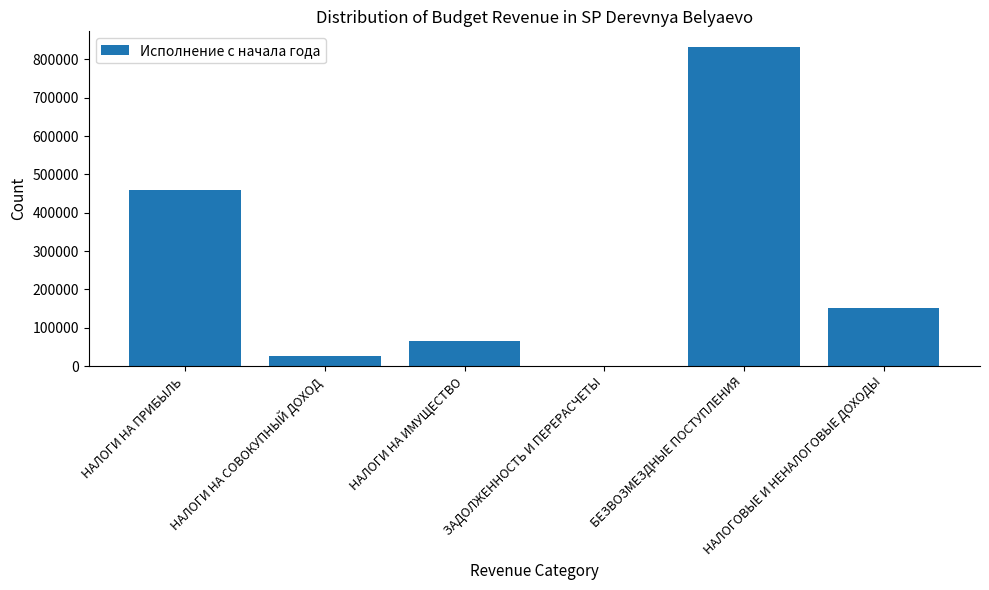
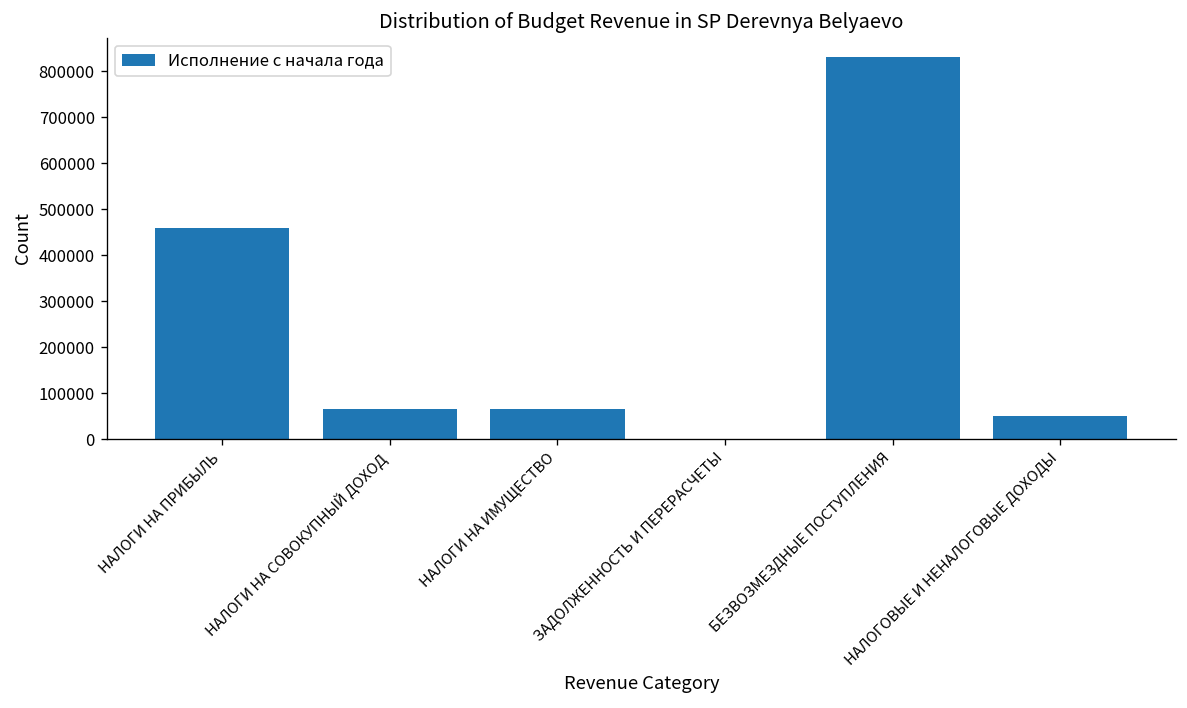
НАЛОГИ НА СОВОКУПНЫЙ ДОХОД: 30000 -> 70000
НАЛОГОВЫЕ И НЕНАЛОГОВЫЕ ДОХОДЫ: 150000 -> 50000
